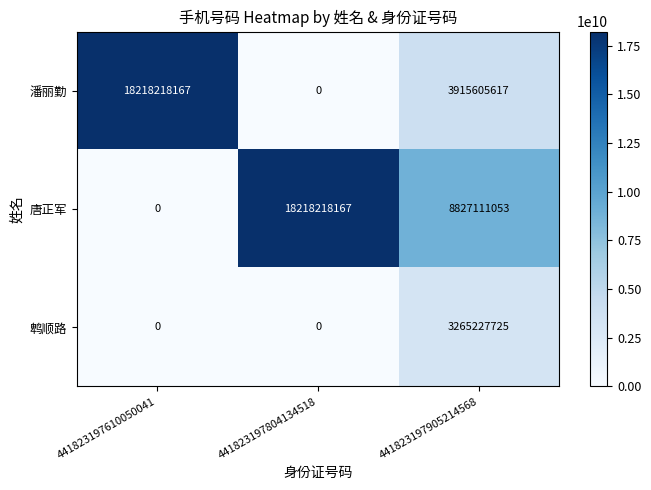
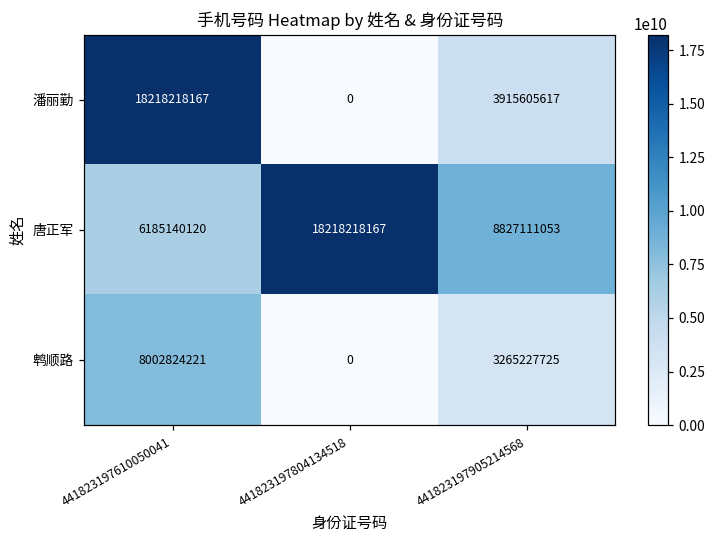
唐正军, 441823197610050041: 0 -> 6185140120
鹎顺路, 441823197610050041: 0 -> 8002824221
